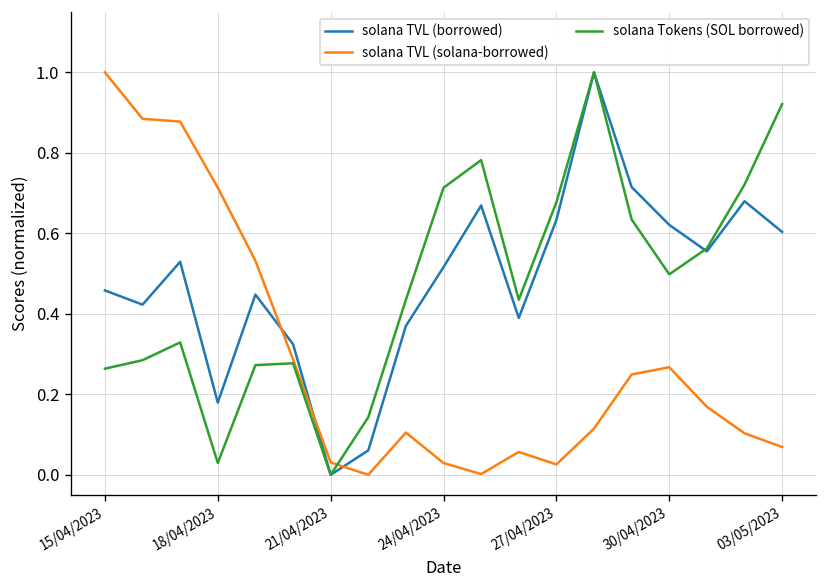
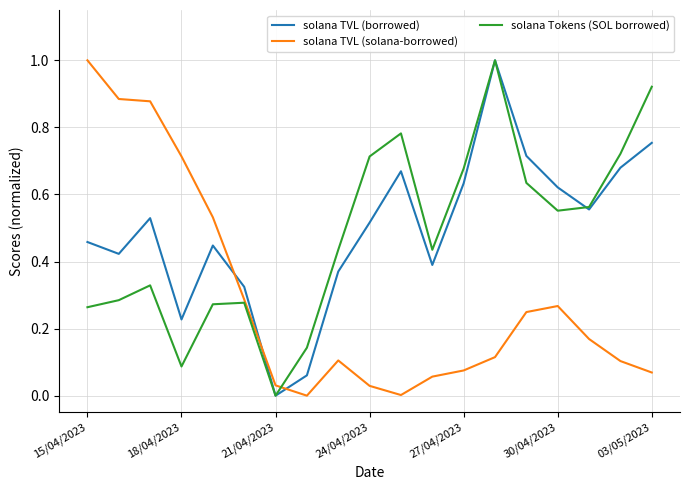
solana TVL (borrowed), 18/04/2023: 0.18 -> 0.23
solana Tokens (SOL borrowed), 18/04/2023: 0.03 -> 0.09
solana TVL (solana-borrowed), 27/04/2023: 0.03 -> 0.08
solana Tokens (SOL borrowed), 30/04/2023: 0.50 -> 0.55
solana TVL (borrowed), 03/05/2023: 0.60 -> 0.75
